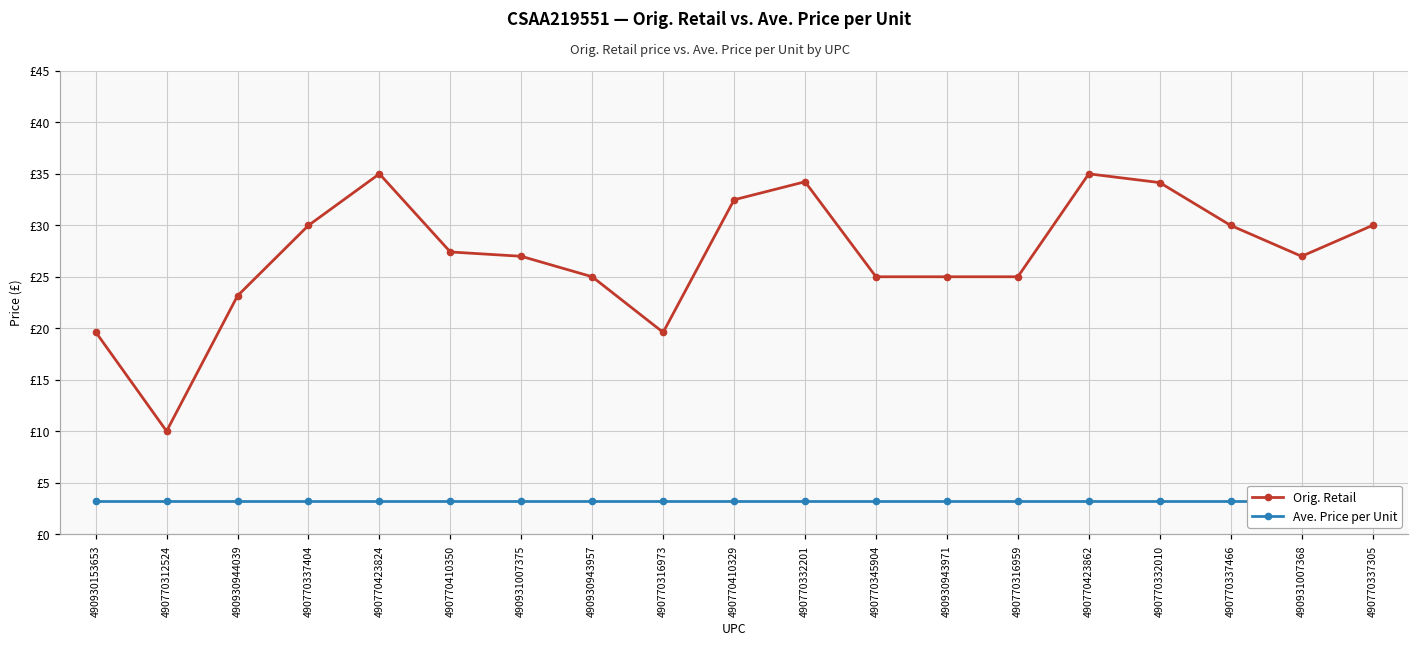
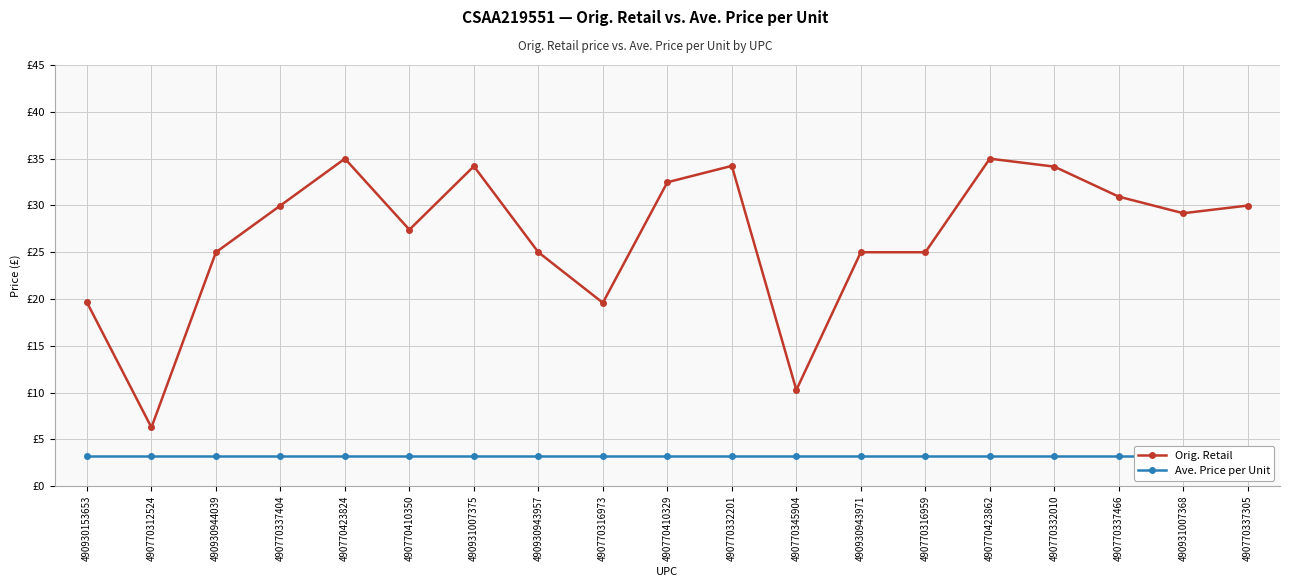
Orig. Retail, 490770312524: £10 -> £6
Orig. Retail, 490930944039: £23 -> £25
Orig. Retail, 490931007375: £27 -> £34
Orig. Retail, 490770345904: £25 -> £10
Orig. Retail, 490770337466: £30 -> £31
Orig. Retail, 490931007368: £27 -> £29
